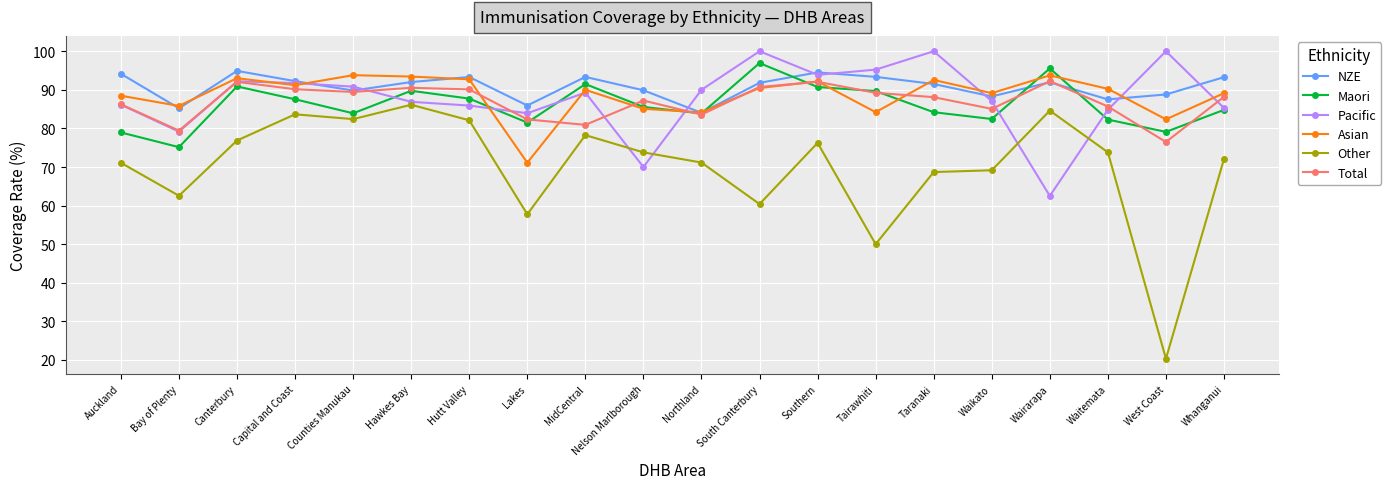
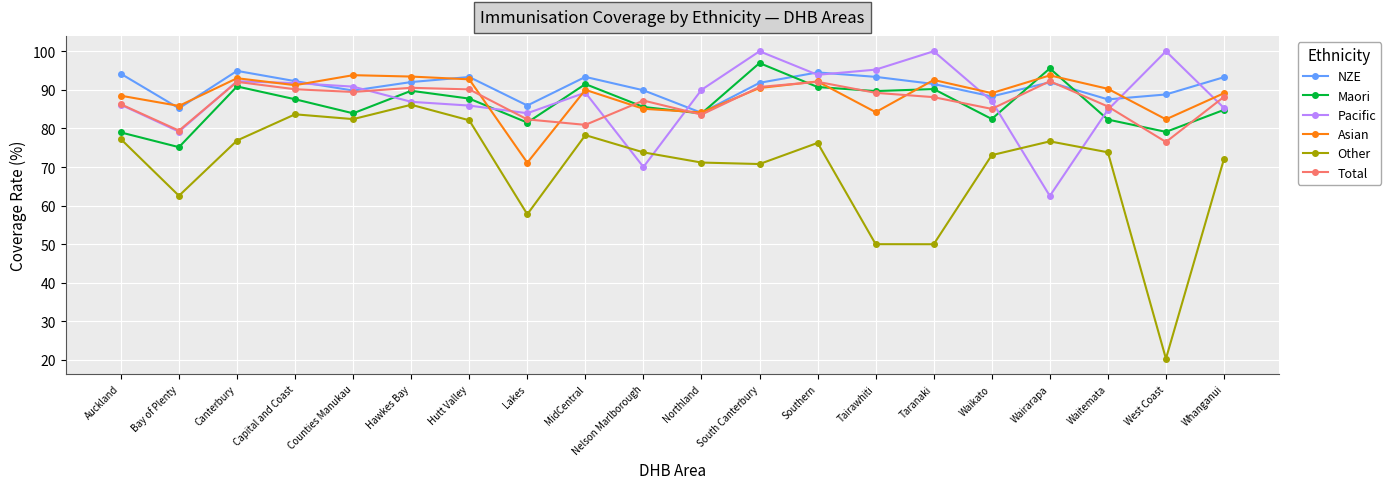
Other, Auckland: 71 -> 77
Other, South Canterbury: 60 -> 71
Maori, Taranaki: 84 -> 90
Other, Taranaki: 69 -> 50
Other, Waikato: 69 -> 73
Other, Wairarapa: 85 -> 77
